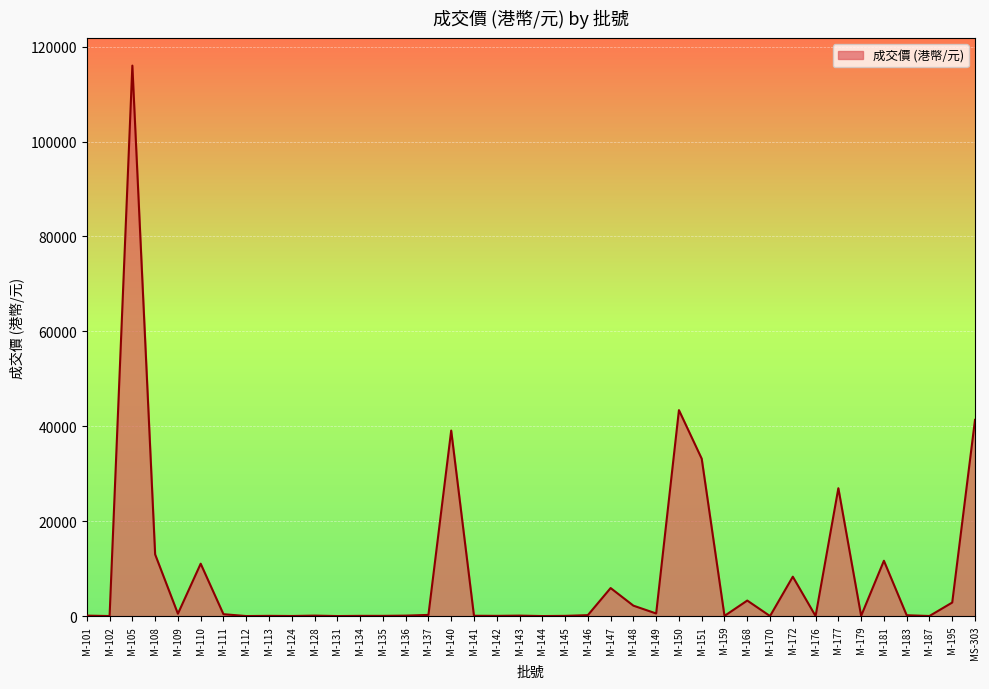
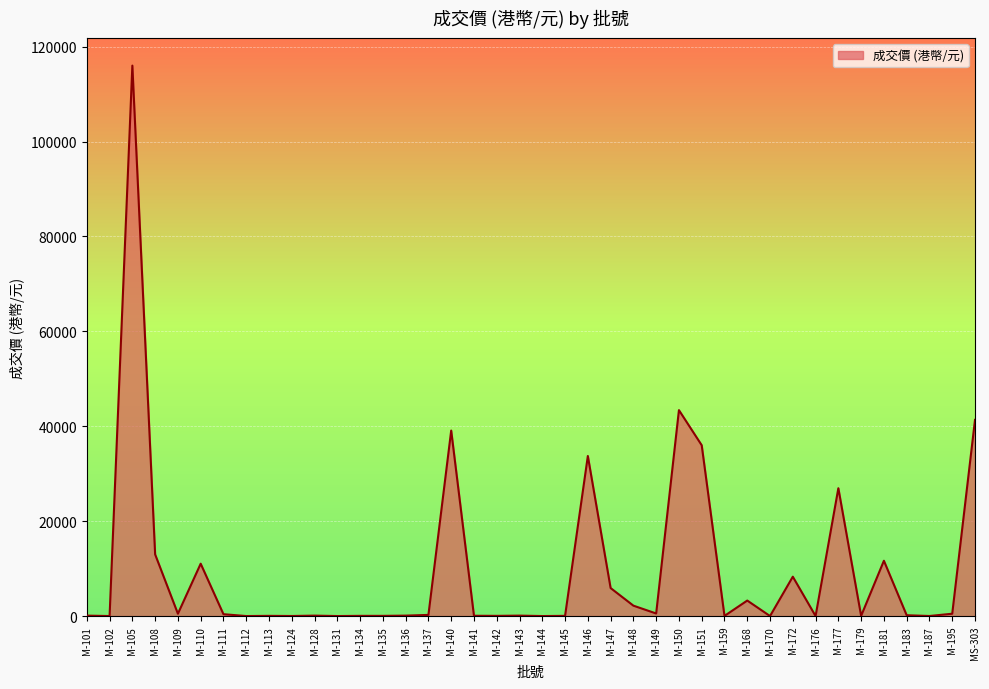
M-146: 0 -> 34000
M-151: 33000 -> 36000
M-195: 3000 -> 1000
